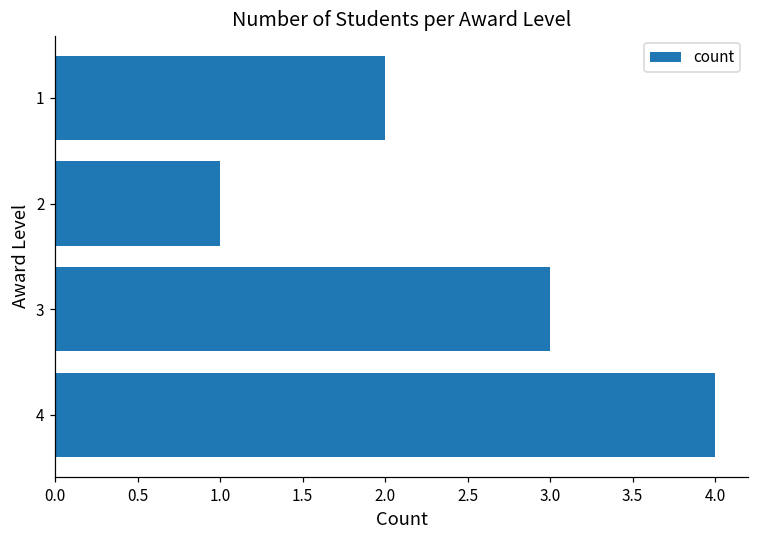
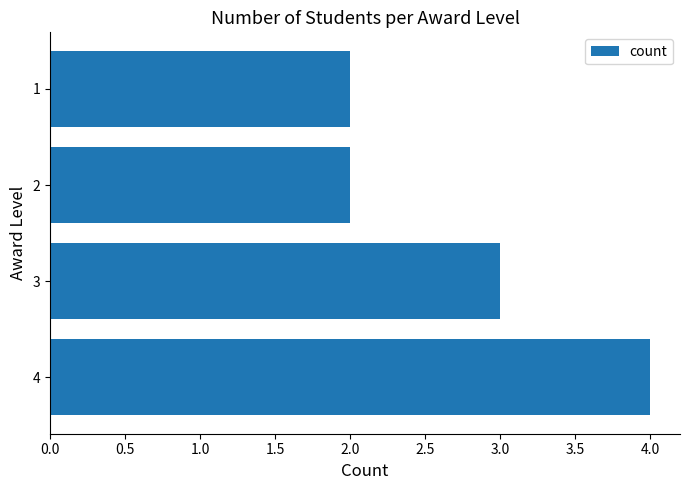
2: 1 -> 2
